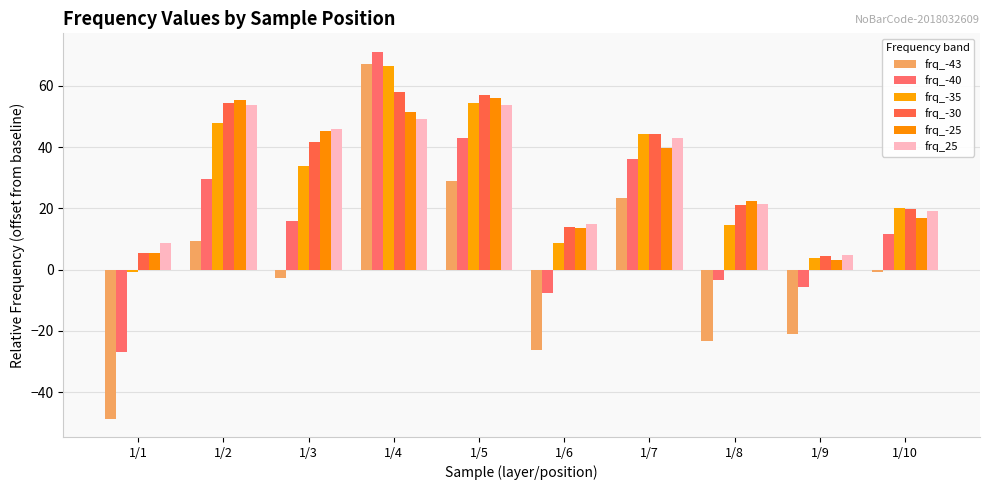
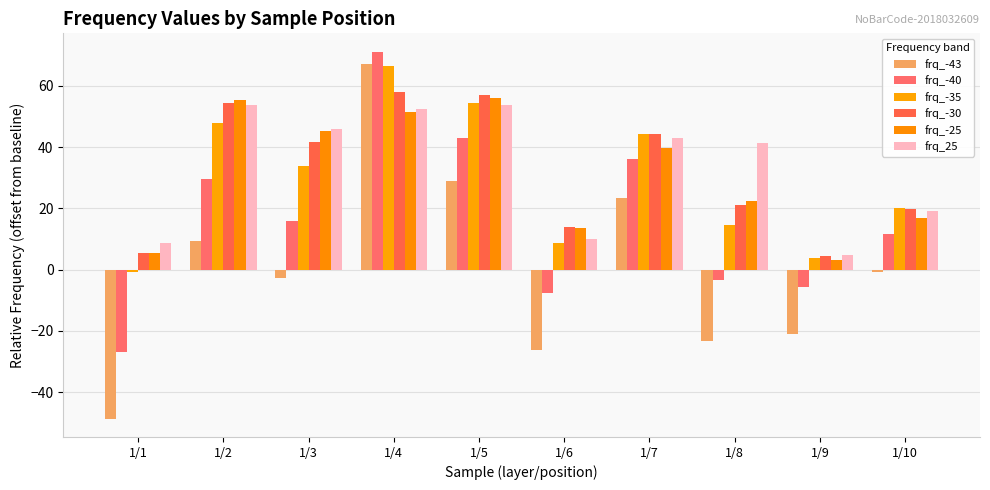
frq_25, 1/4: 49 -> 52
frq_25, 1/6: 15 -> 10
frq_25, 1/8: 21 -> 41
